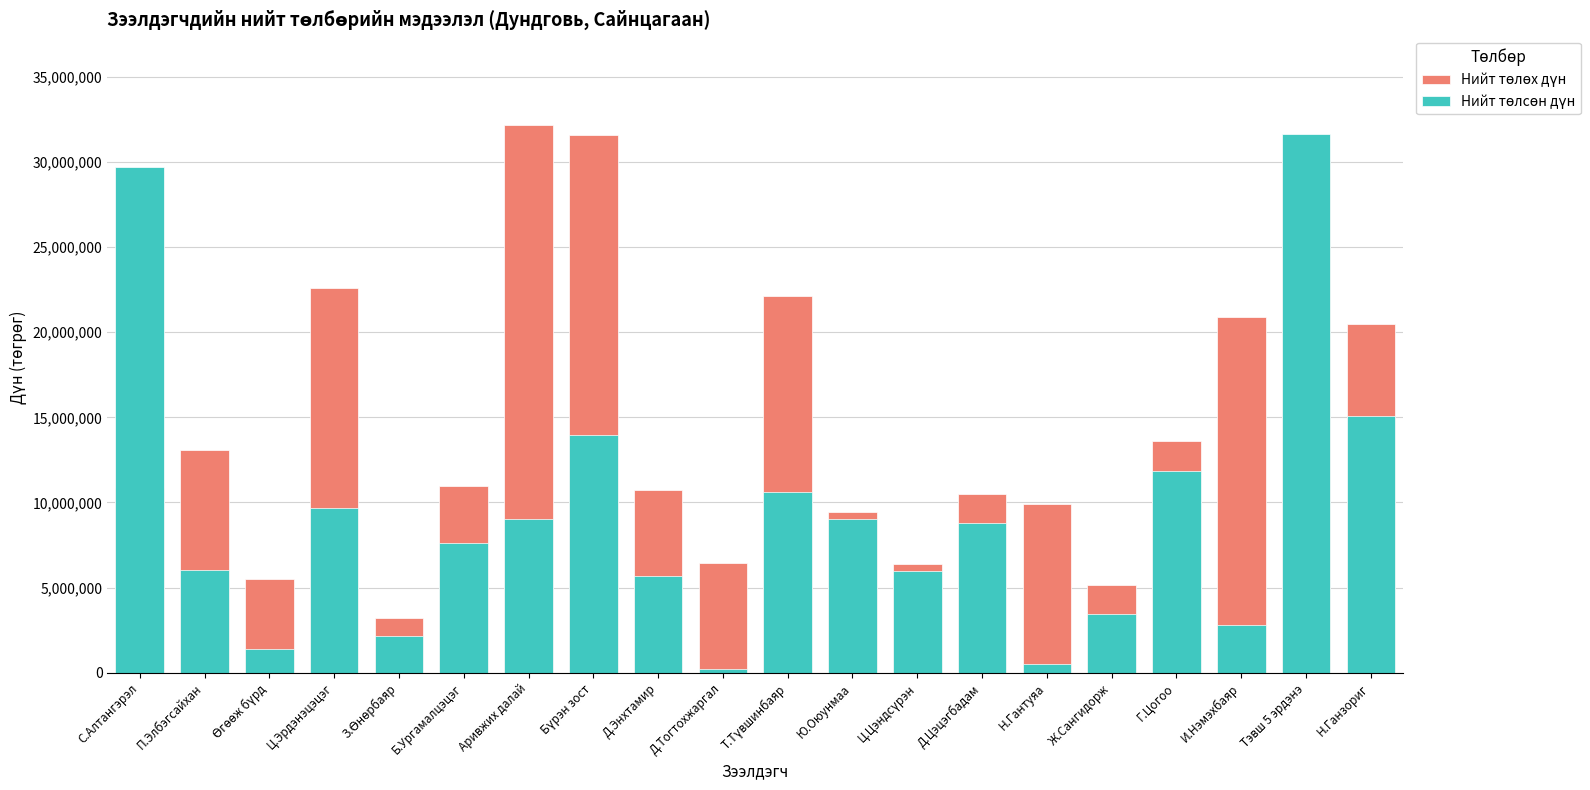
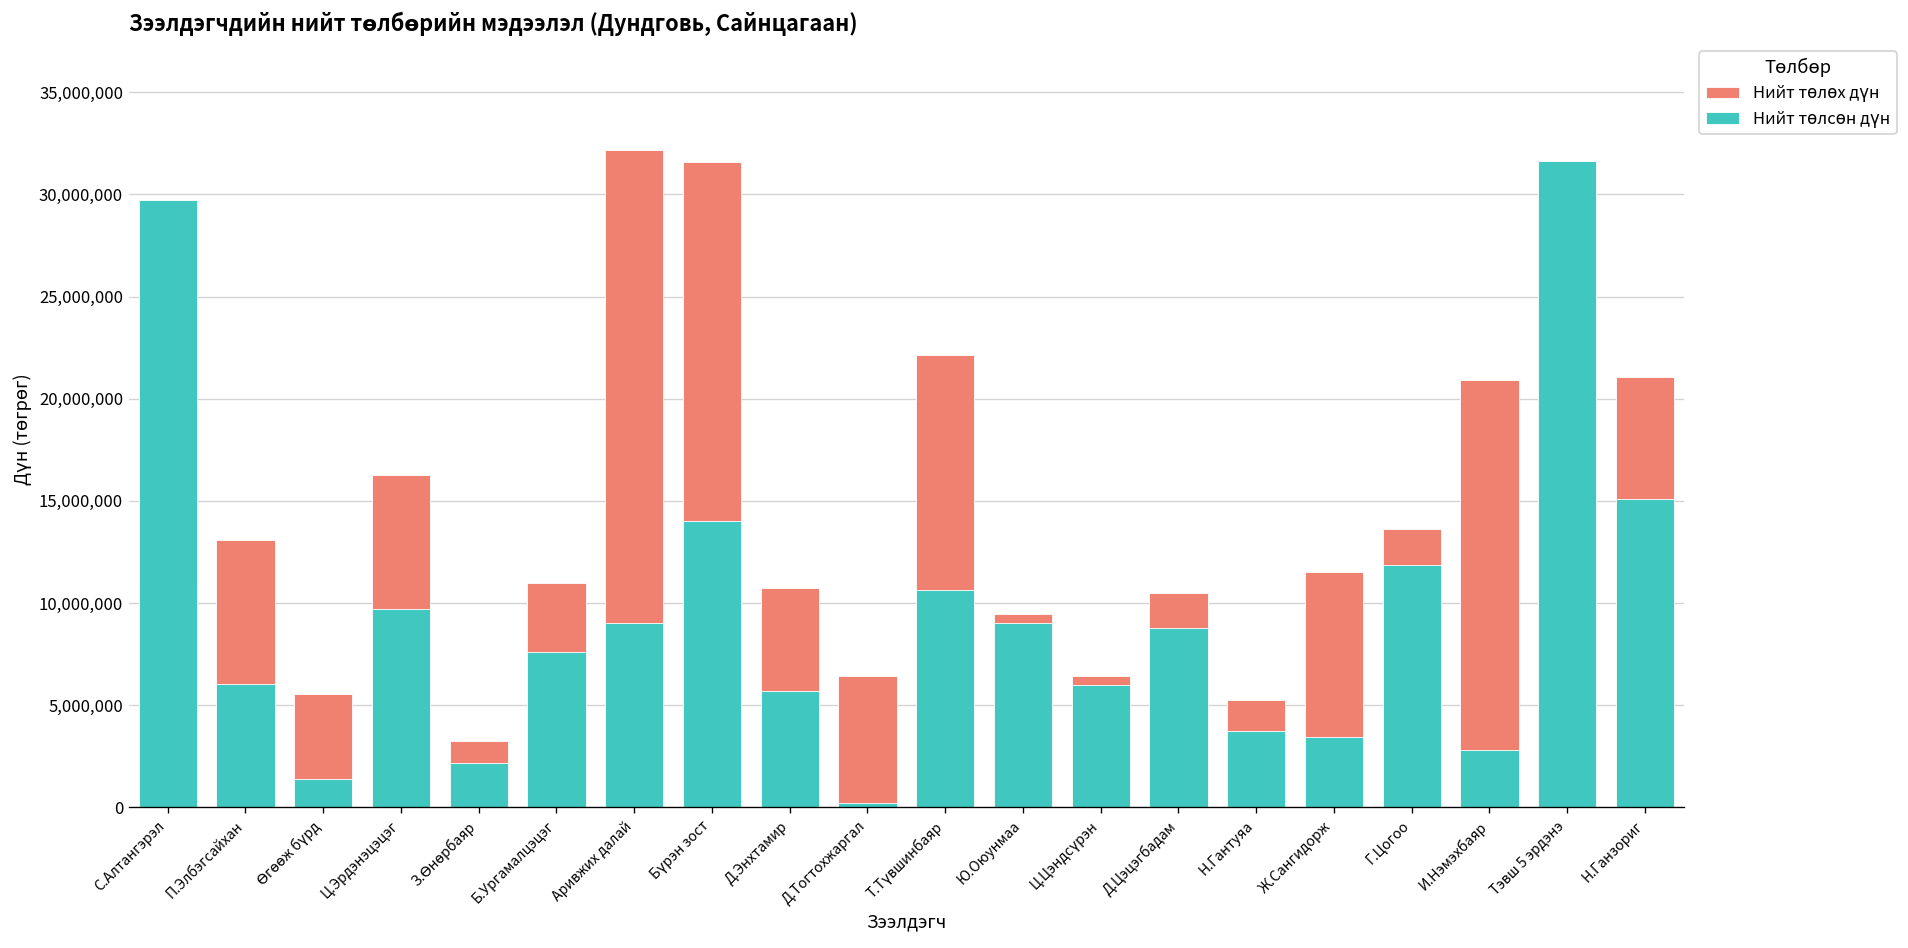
Нийт төлөх дүн, Ц.Эрдэнэцэцэг: 22,600,000 -> 16,300,000
Нийт төлөх дүн, Н.Гантуяа: 9,900,000 -> 5,300,000
Нийт төлсөн дүн, Н.Гантуяа: 500,000 -> 3,700,000
Нийт төлөх дүн, Ж.Сангидорж: 5,200,000 -> 11,500,000
Нийт төлөх дүн, Н.Ганзориг: 20,500,000 -> 21,100,000
